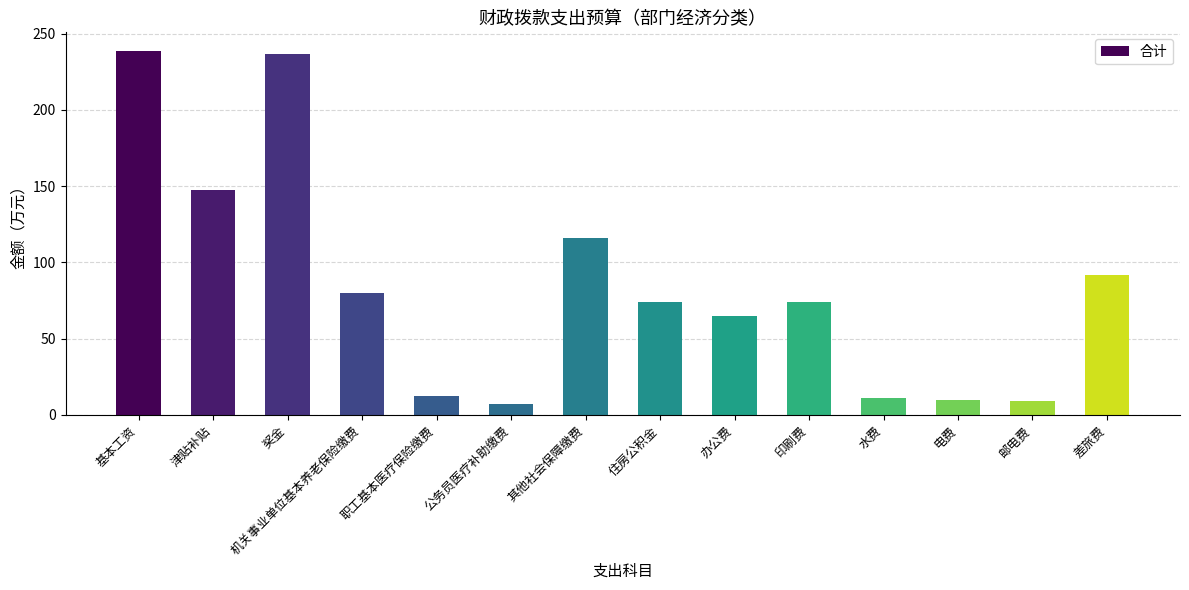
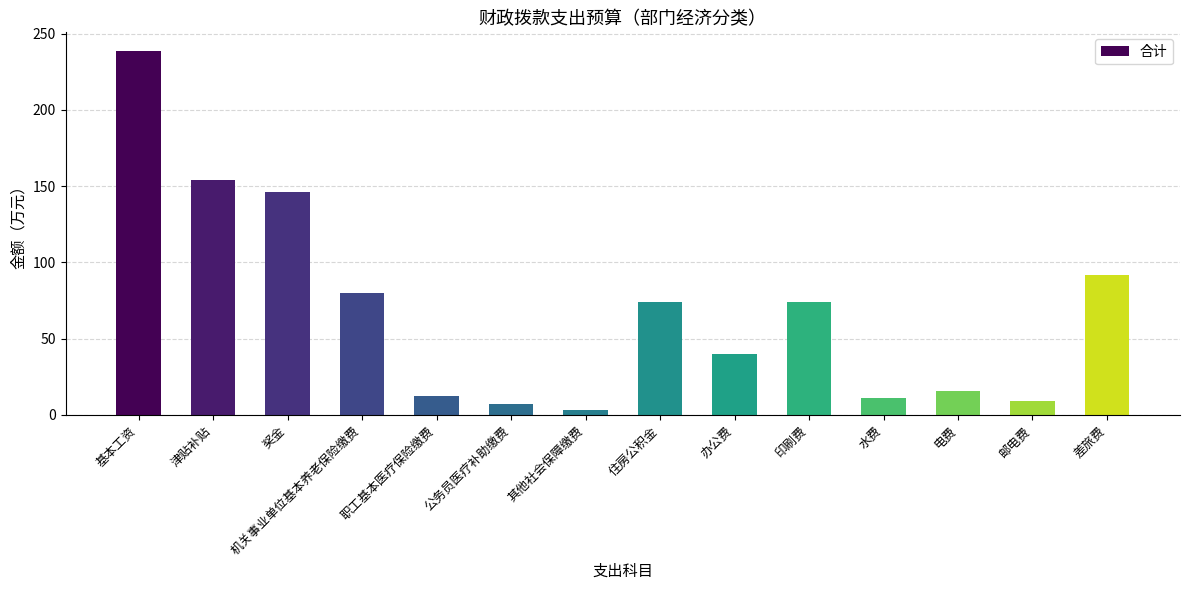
津贴补贴: 147 -> 154
奖金: 237 -> 146
其他社会保障缴费: 116 -> 3
办公费: 65 -> 40
电费: 10 -> 16
